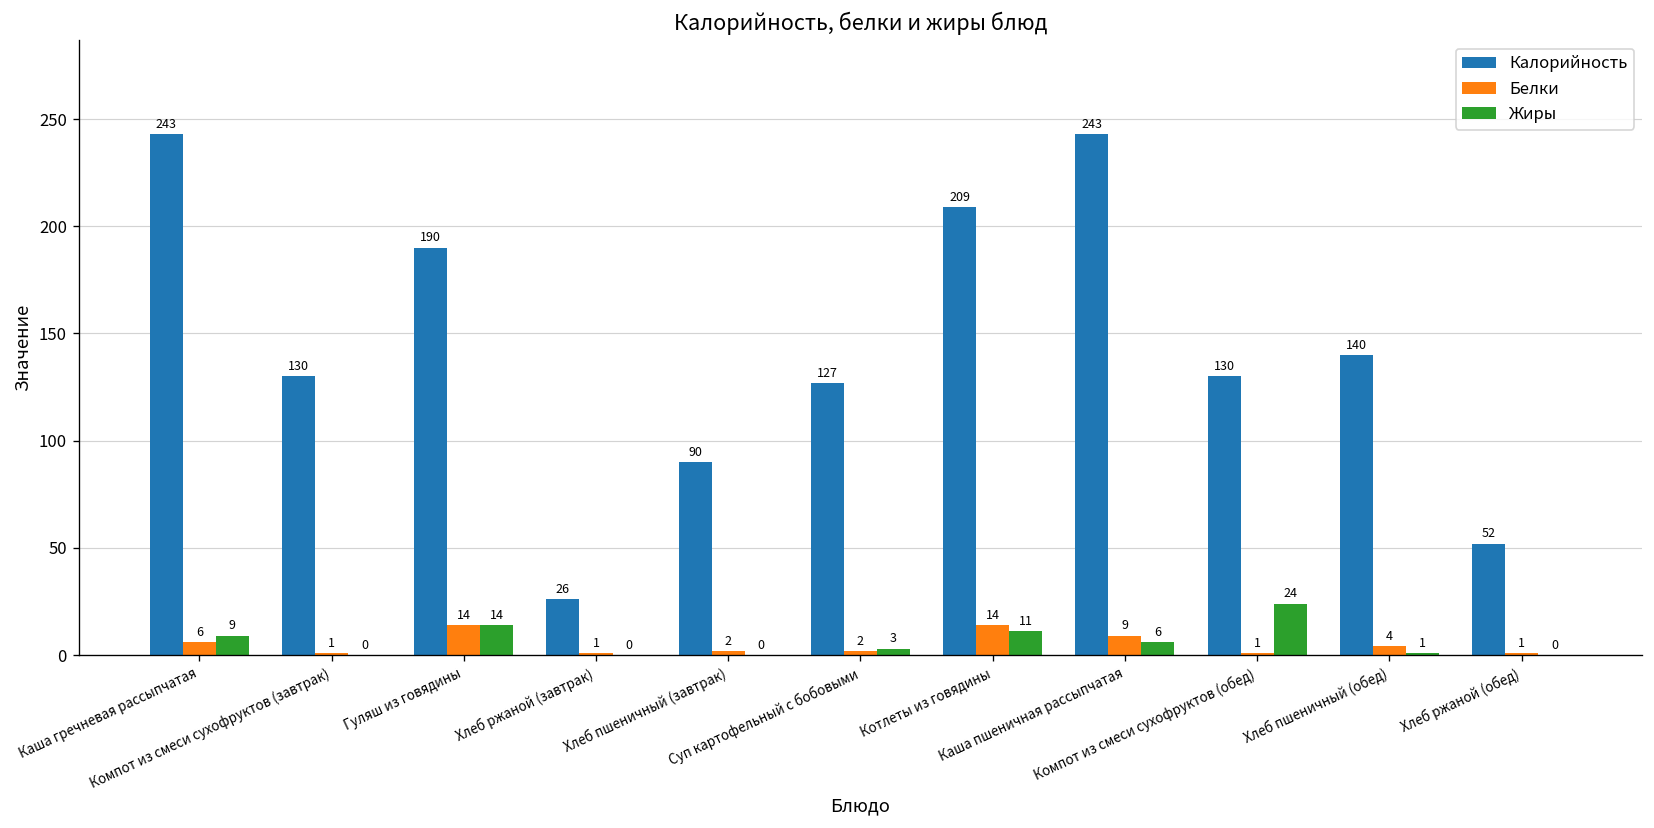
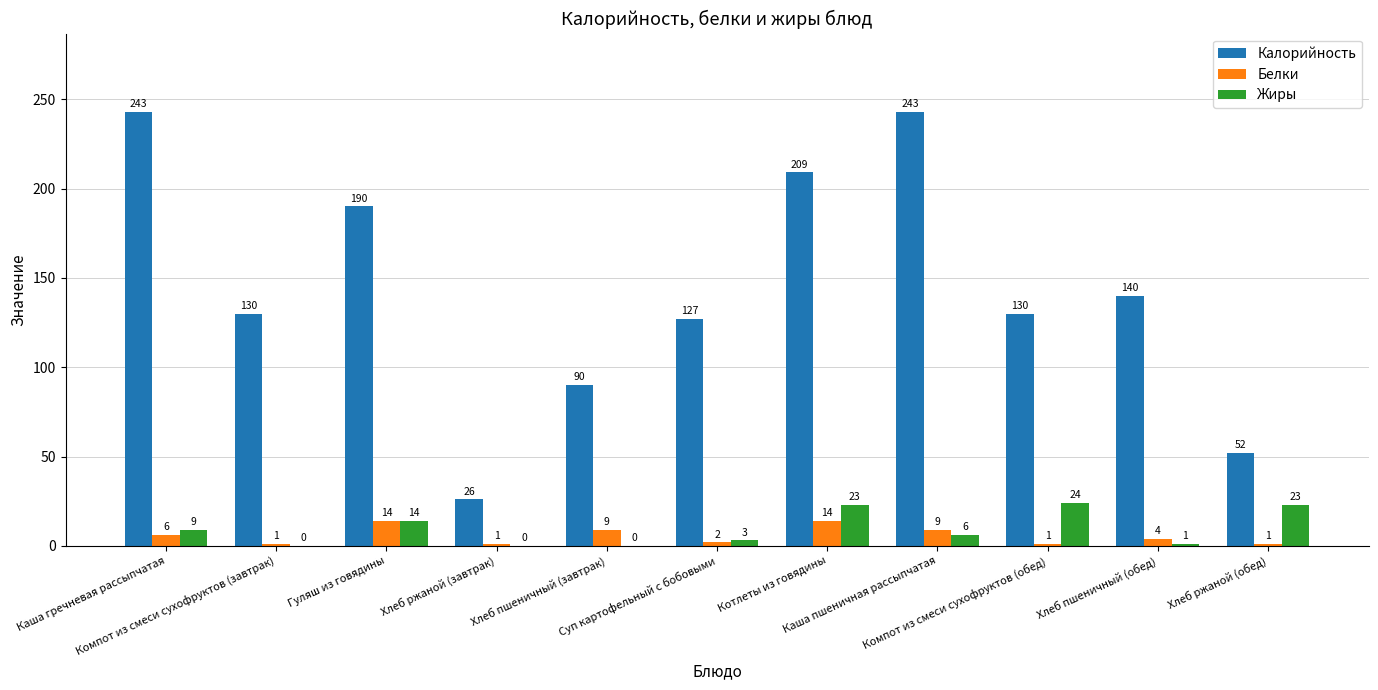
Белки, Хлеб пшеничный (завтрак): 2 -> 9
Жиры, Котлеты из говядины: 11 -> 23
Жиры, Хлеб ржаной (обед): 0 -> 23
